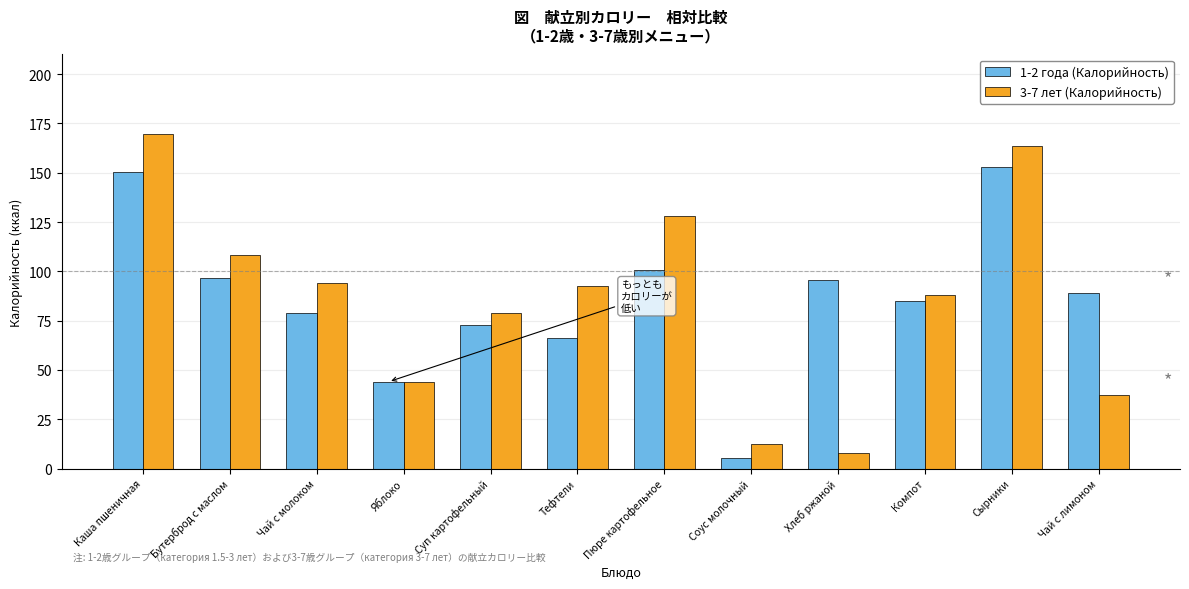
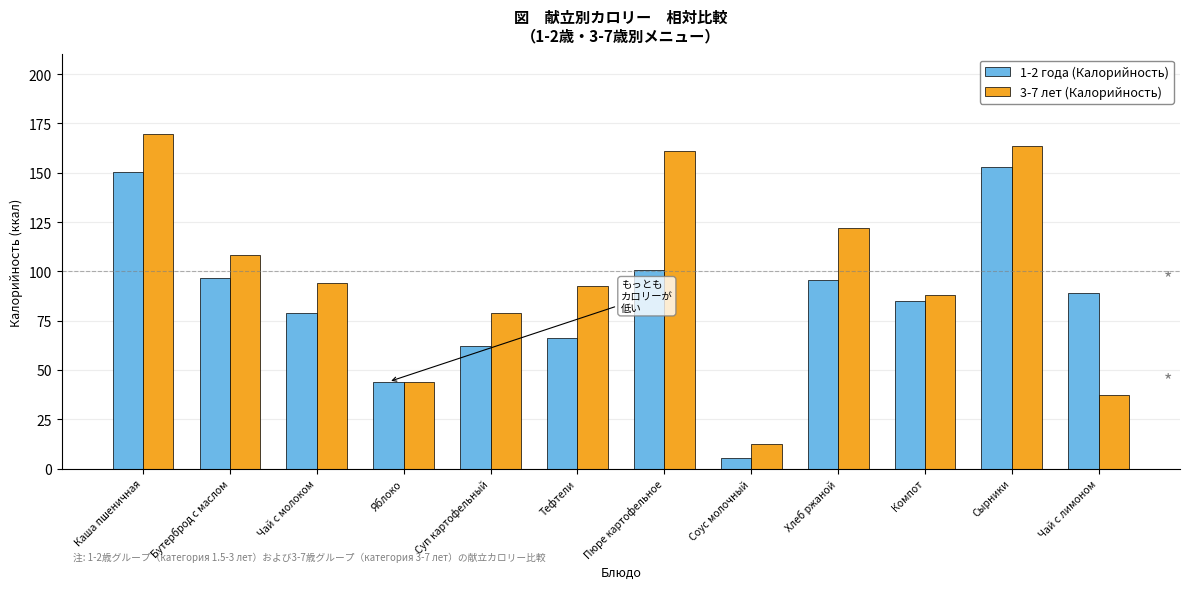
1-2 года (Калорийность), Суп картофельный: 73 -> 62
3-7 лет (Калорийность), Пюре картофельное: 128 -> 161
3-7 лет (Калорийность), Хлеб ржаной: 8 -> 122
